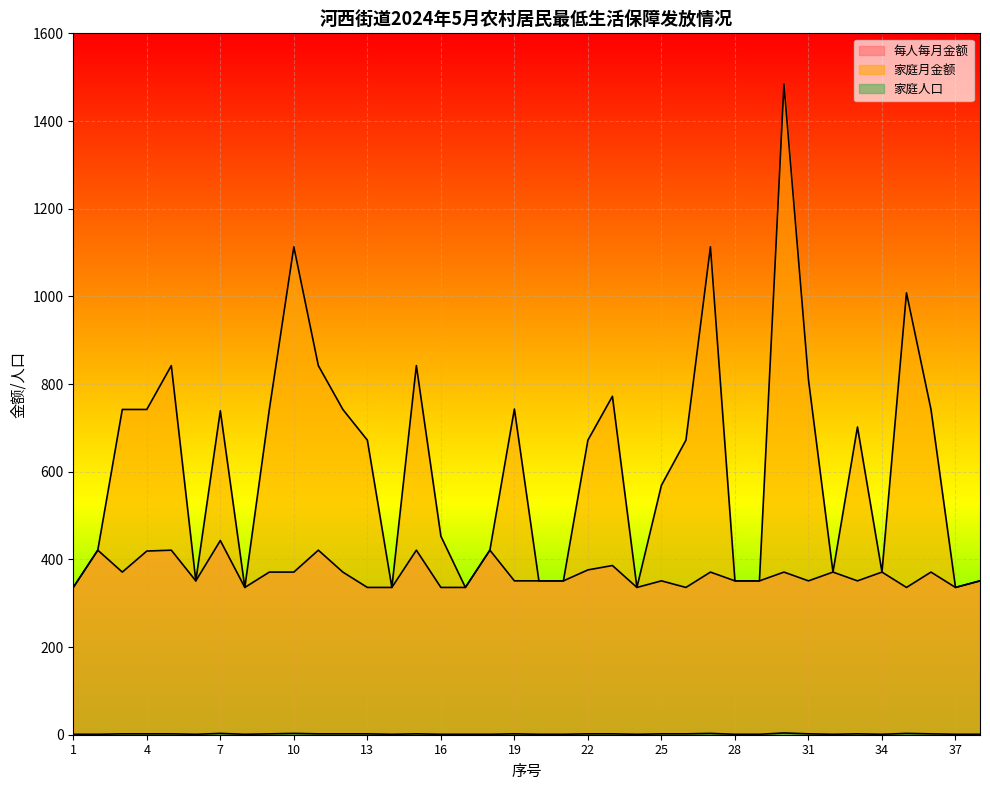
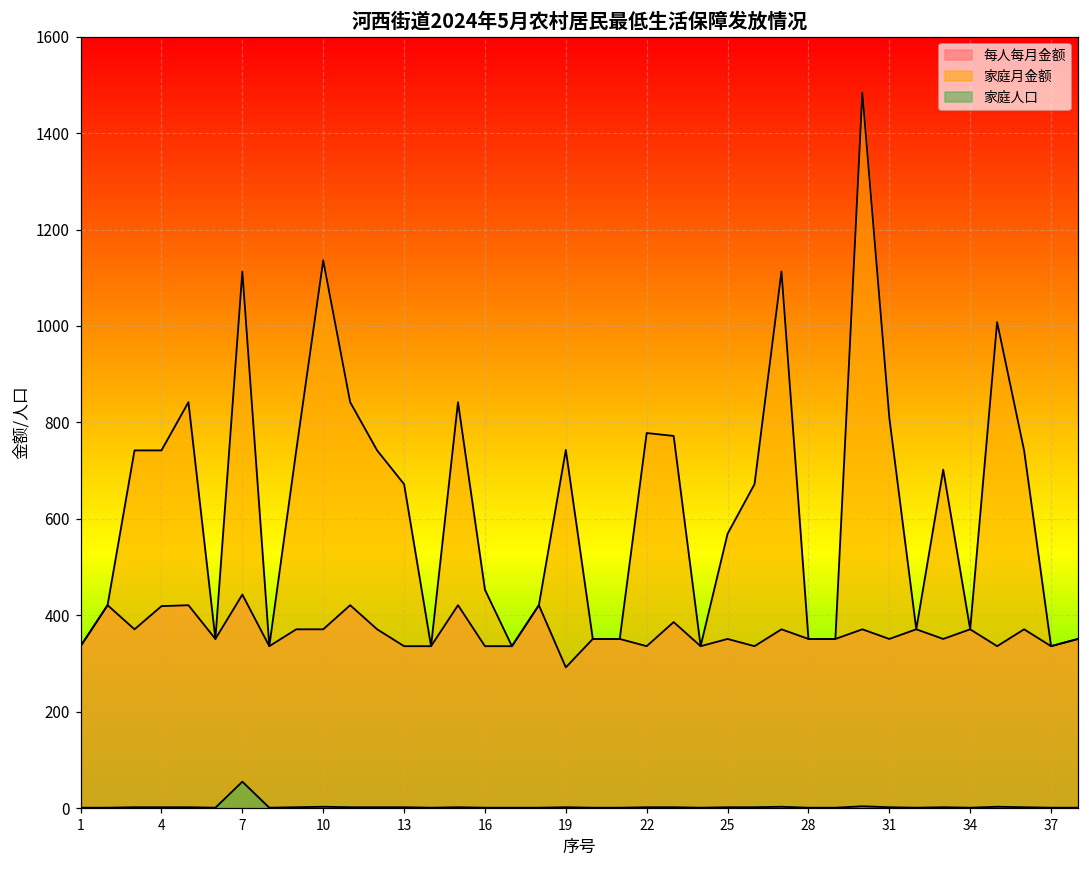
家庭月金额, 7: 740 -> 1110
家庭人口, 7: 0 -> 60
家庭月金额, 10: 1110 -> 1140
每人每月金额, 19: 350 -> 290
每人每月金额, 22: 380 -> 340
家庭月金额, 22: 670 -> 780
